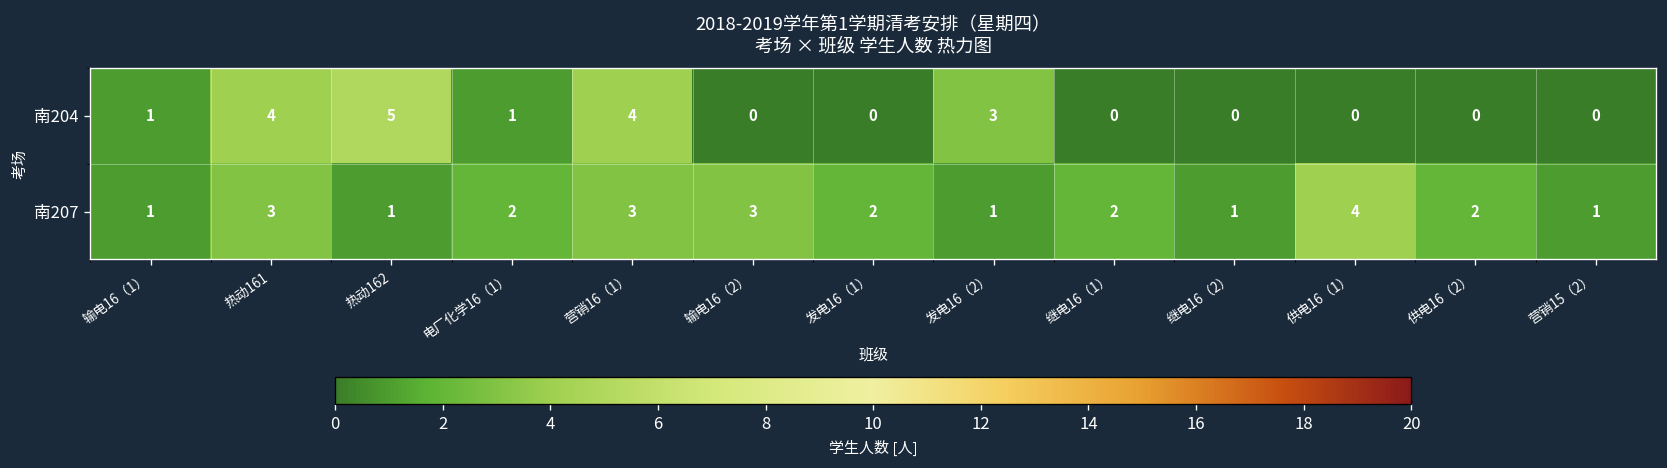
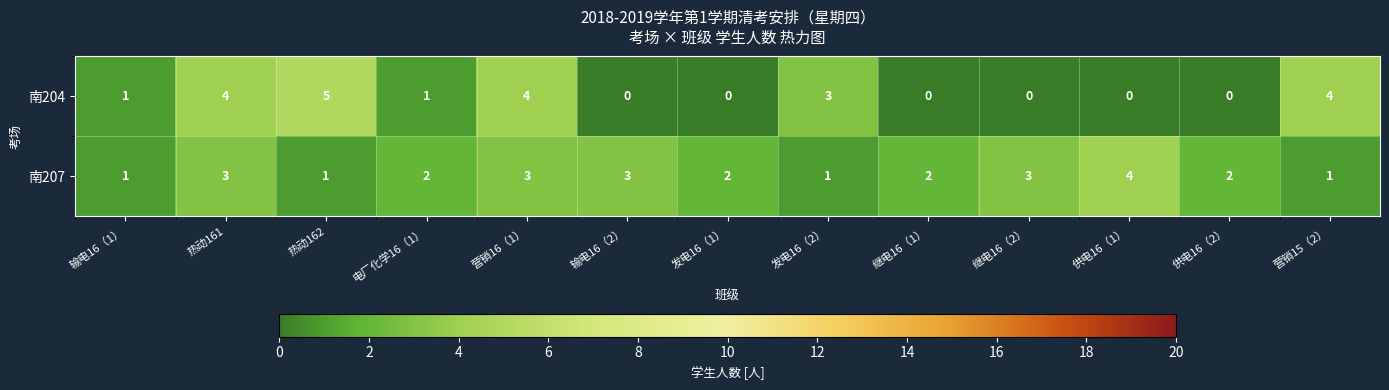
南204, 营销15（2）: 0 -> 4
南207, 继电16（2）: 1 -> 3
